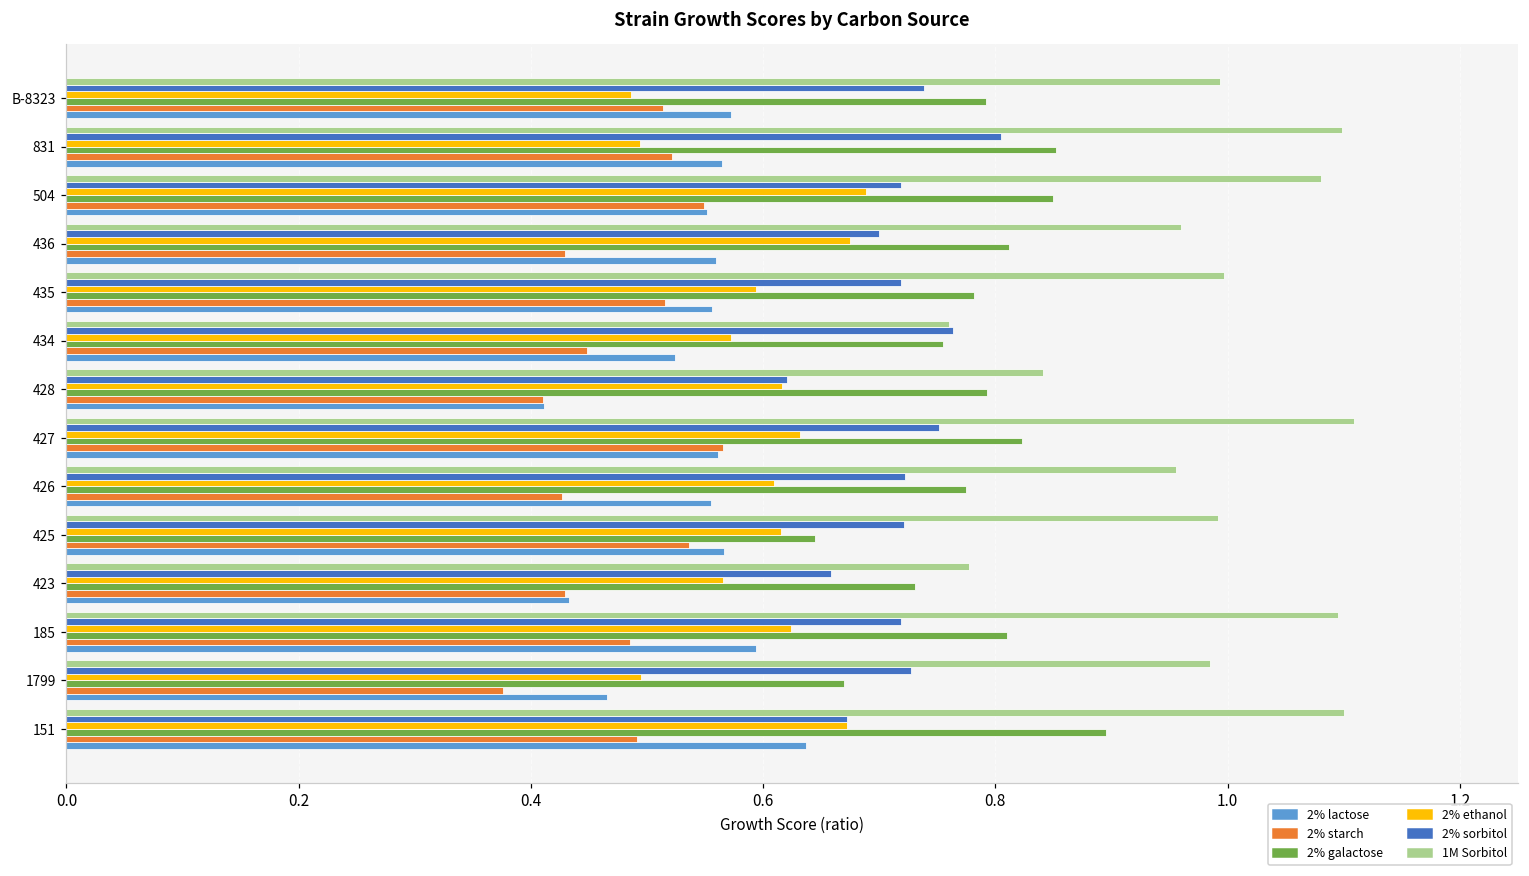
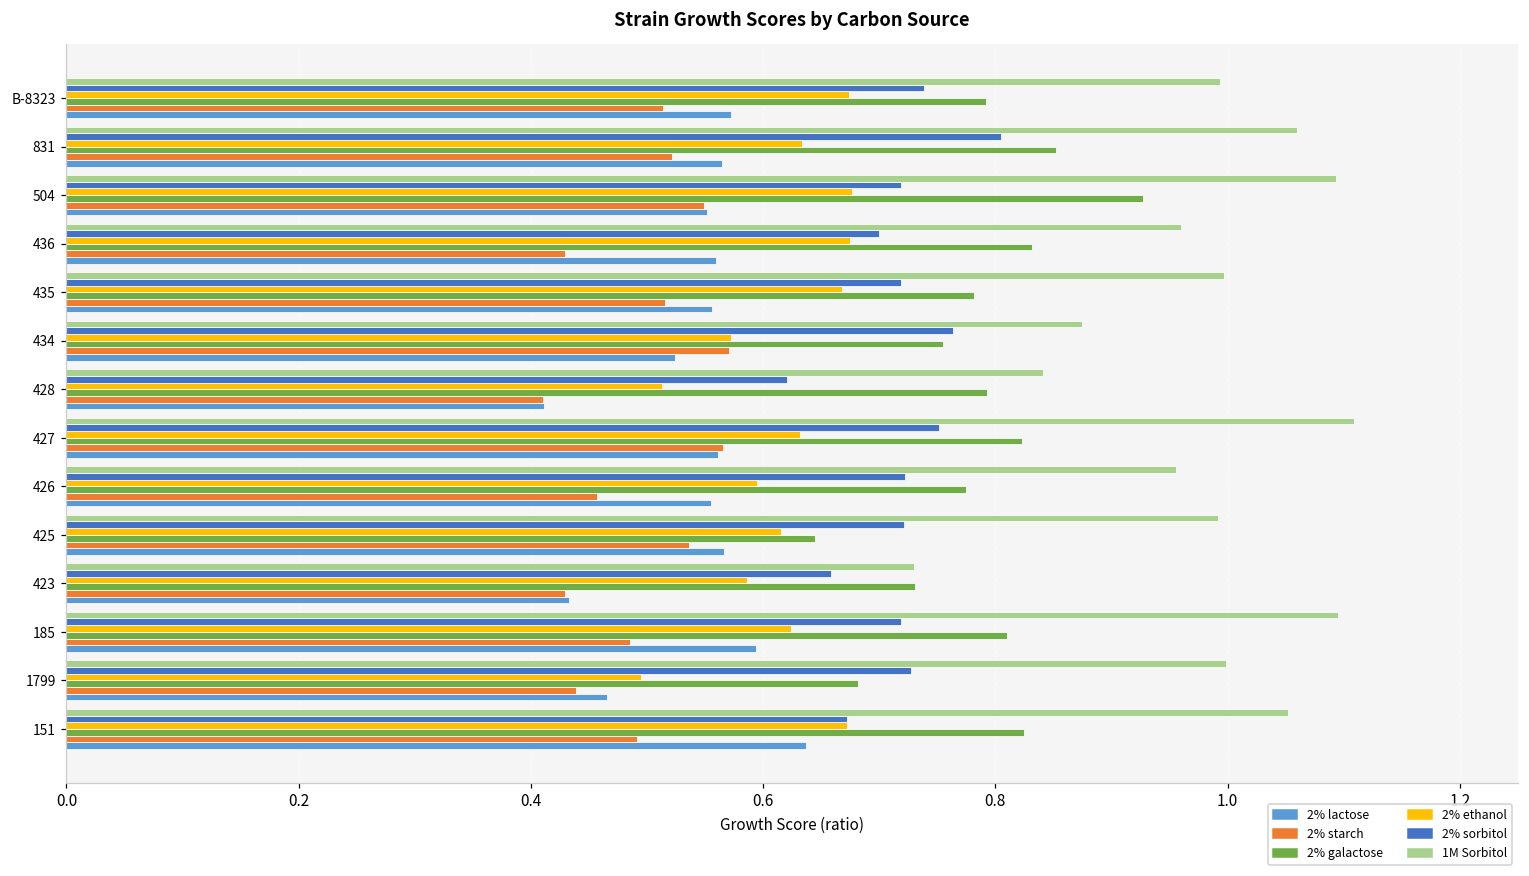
2% ethanol, B-8323: 0.486 -> 0.674
1M Sorbitol, 831: 1.098 -> 1.059
2% ethanol, 831: 0.494 -> 0.633
1M Sorbitol, 504: 1.080 -> 1.094
2% ethanol, 504: 0.689 -> 0.677
2% galactose, 504: 0.849 -> 0.927
2% galactose, 436: 0.812 -> 0.831
2% ethanol, 435: 0.594 -> 0.668
1M Sorbitol, 434: 0.760 -> 0.874
2% starch, 434: 0.449 -> 0.570
2% ethanol, 428: 0.616 -> 0.513
2% ethanol, 426: 0.609 -> 0.595
2% starch, 426: 0.426 -> 0.457
1M Sorbitol, 423: 0.777 -> 0.730
2% ethanol, 423: 0.565 -> 0.586
1M Sorbitol, 1799: 0.984 -> 0.999
2% galactose, 1799: 0.670 -> 0.682
2% starch, 1799: 0.376 -> 0.439
1M Sorbitol, 151: 1.100 -> 1.052
2% galactose, 151: 0.895 -> 0.825
